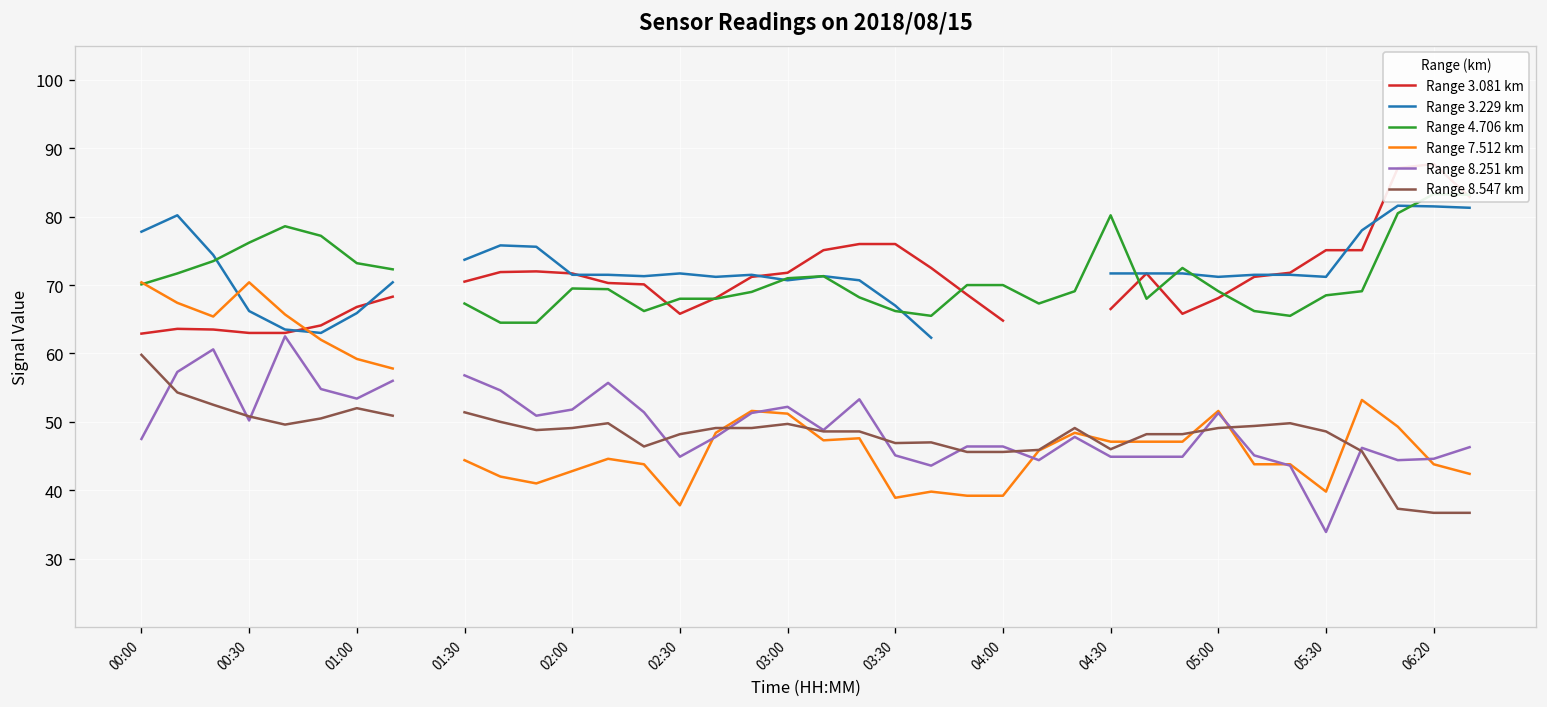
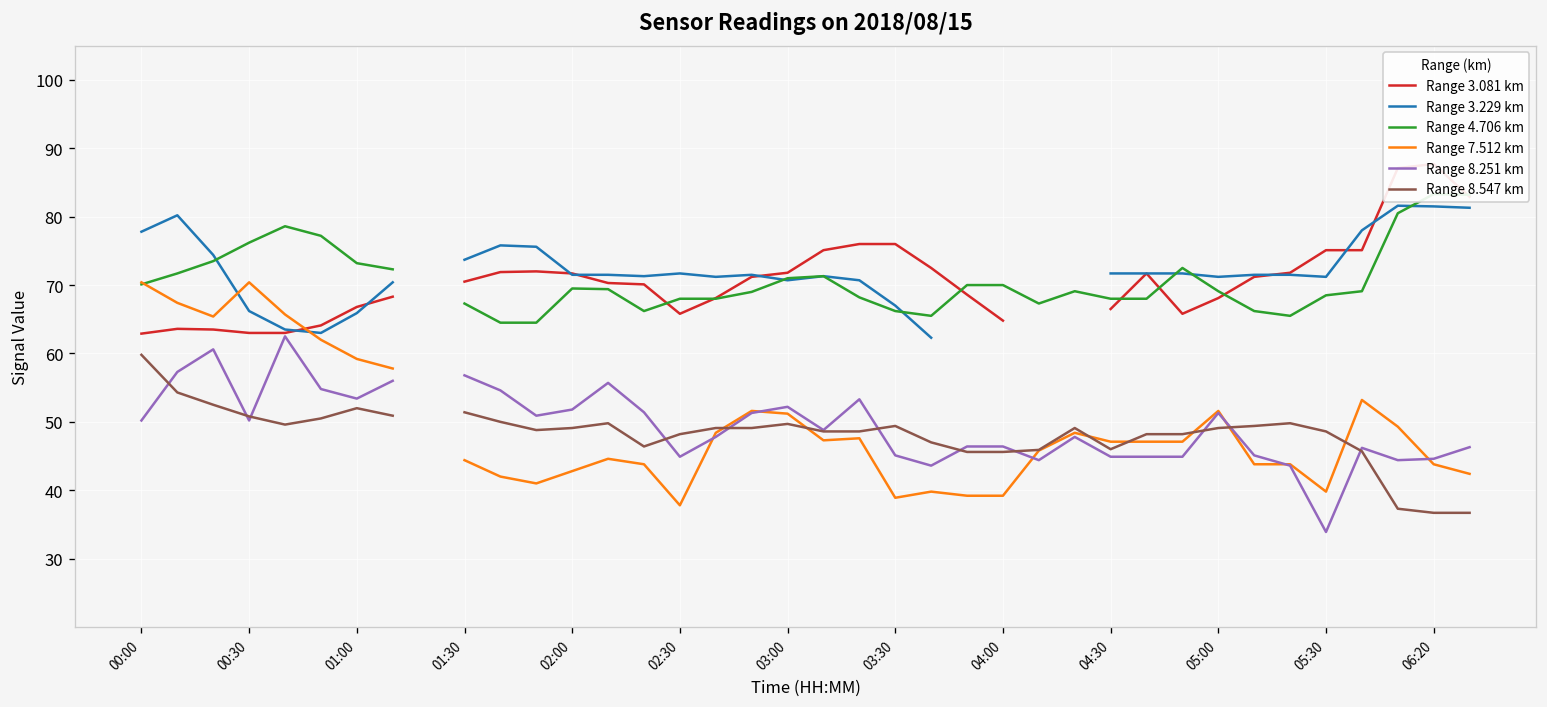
Range 8.251 km, 00:00: 48 -> 50
Range 8.547 km, 03:30: 47 -> 49
Range 4.706 km, 04:30: 80 -> 68
